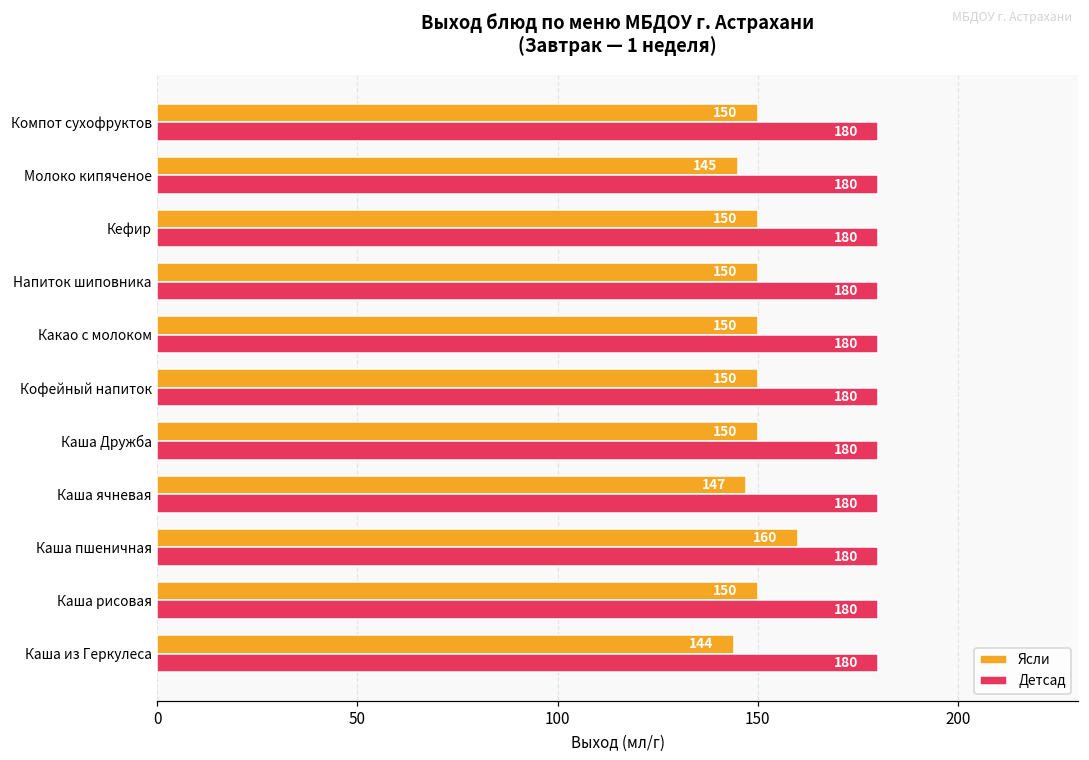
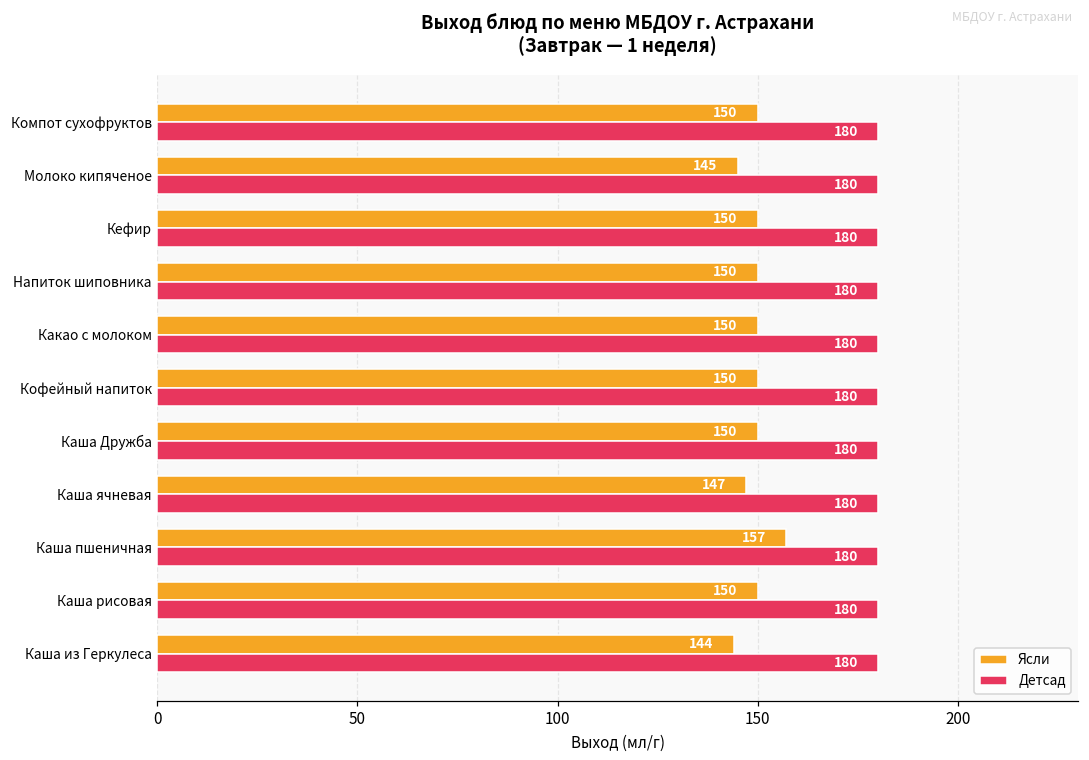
Ясли, Каша пшеничная: 160 -> 157
